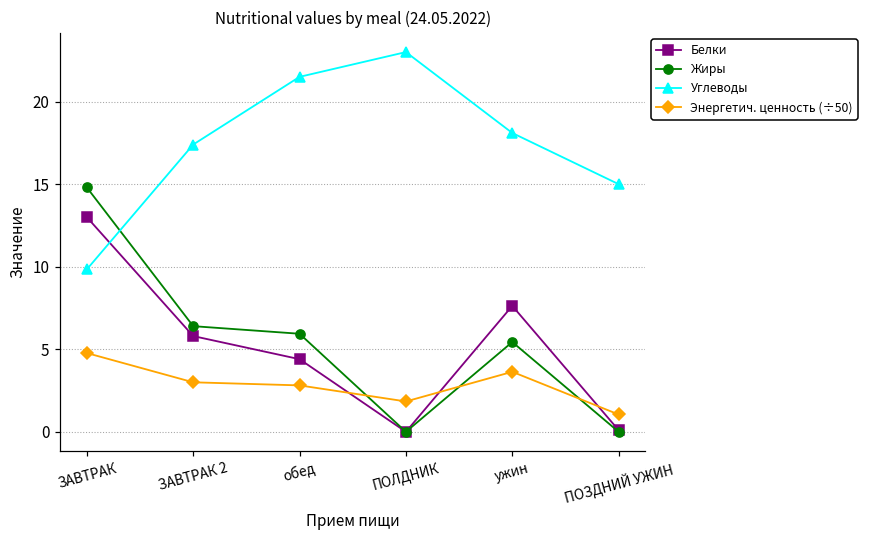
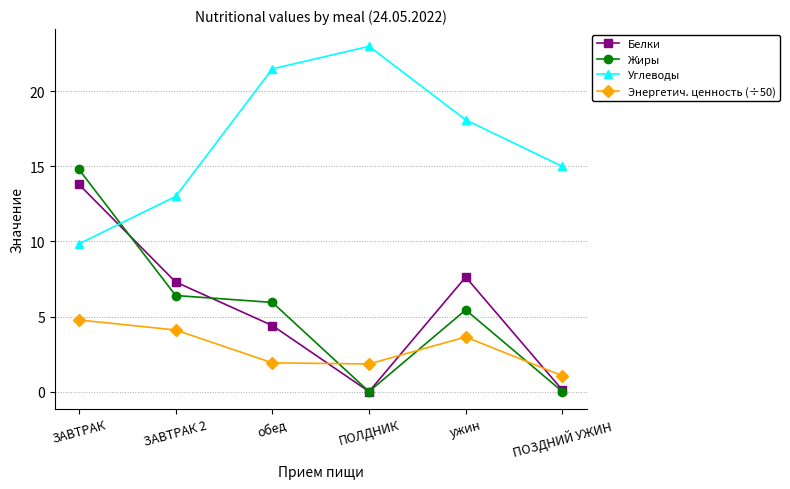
Белки, ЗАВТРАК: 13.0 -> 13.8
Белки, ЗАВТРАК 2: 5.8 -> 7.3
Углеводы, ЗАВТРАК 2: 17.4 -> 13.0
Энергетич. ценность (÷50), ЗАВТРАК 2: 3.0 -> 4.1
Энергетич. ценность (÷50), обед: 2.8 -> 1.9
